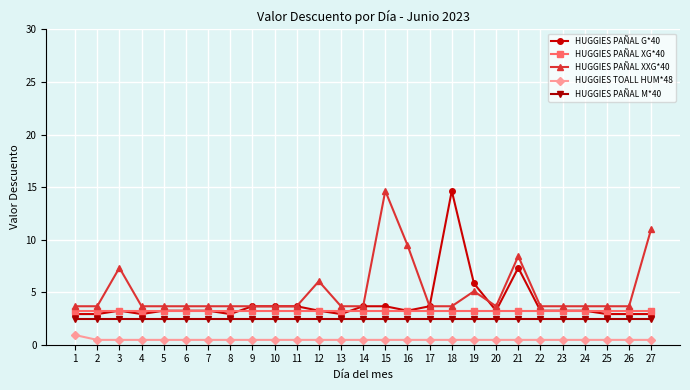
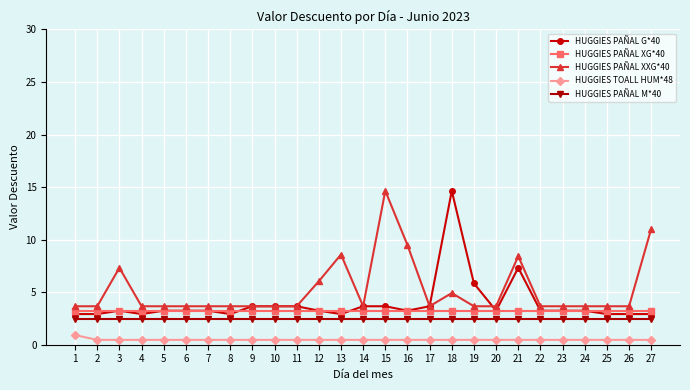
HUGGIES PAÑAL XXG*40, 13: 3.7 -> 8.6
HUGGIES PAÑAL XXG*40, 18: 3.7 -> 4.9
HUGGIES PAÑAL XXG*40, 19: 5.1 -> 3.7
